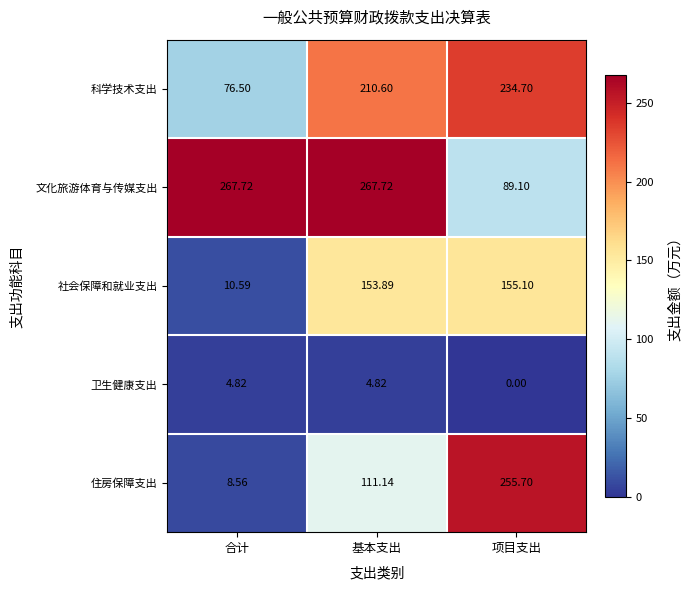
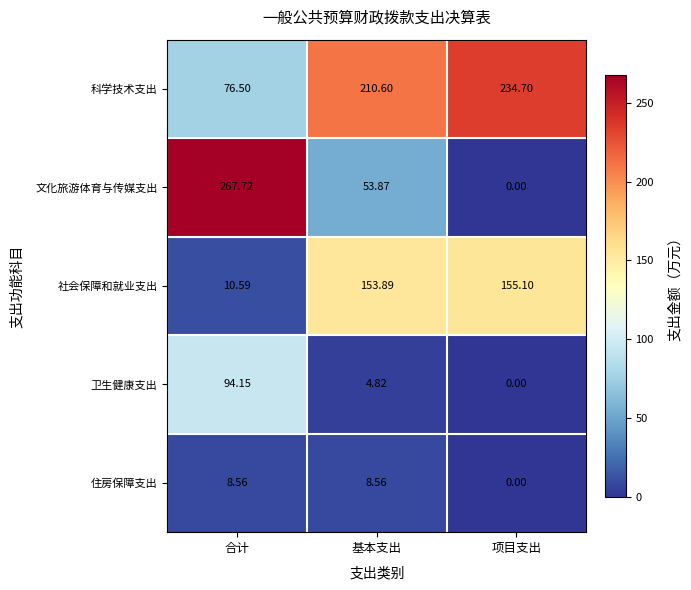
文化旅游体育与传媒支出, 基本支出: 267.72 -> 53.87
文化旅游体育与传媒支出, 项目支出: 89.10 -> 0.00
卫生健康支出, 合计: 4.82 -> 94.15
住房保障支出, 基本支出: 111.14 -> 8.56
住房保障支出, 项目支出: 255.70 -> 0.00
